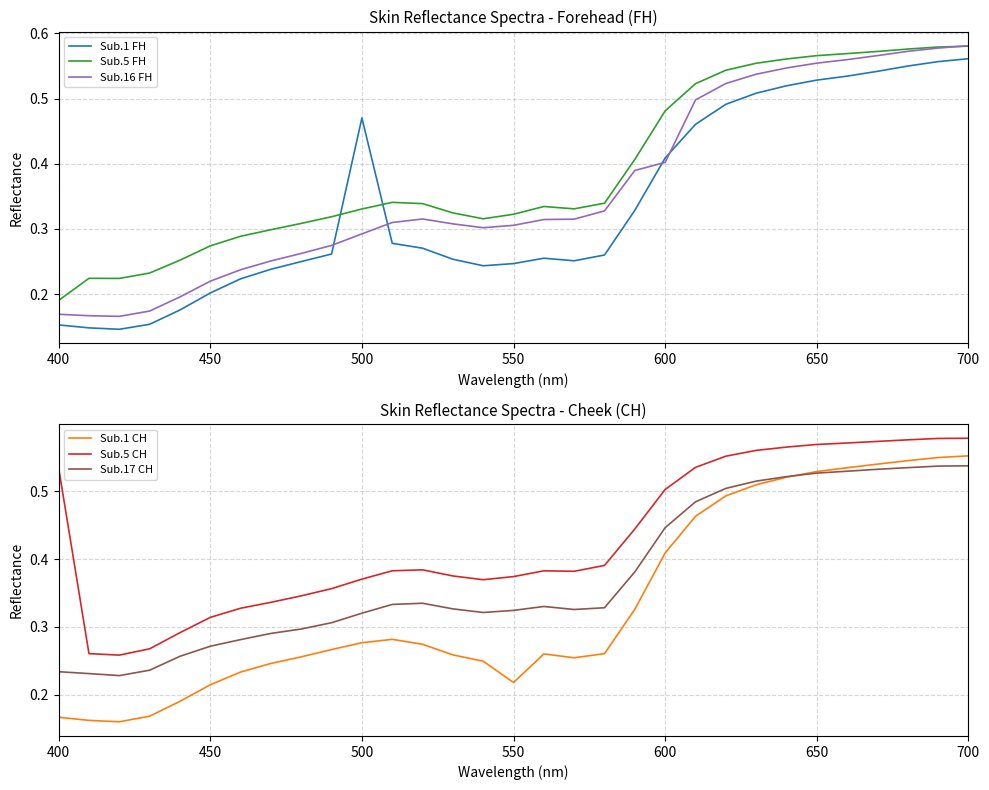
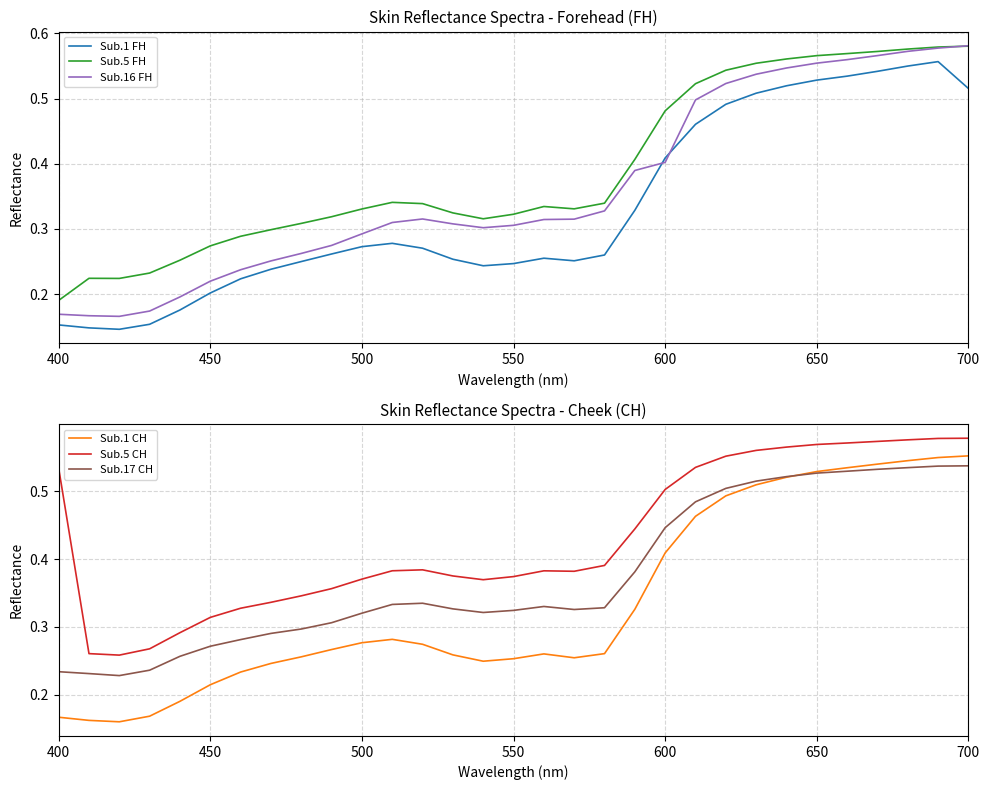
Skin Reflectance Spectra - Forehead (FH), Sub.1 FH, 500: 0.47 -> 0.27
Skin Reflectance Spectra - Forehead (FH), Sub.1 FH, 700: 0.56 -> 0.52
Skin Reflectance Spectra - Cheek (CH), Sub.1 CH, 550: 0.22 -> 0.25
